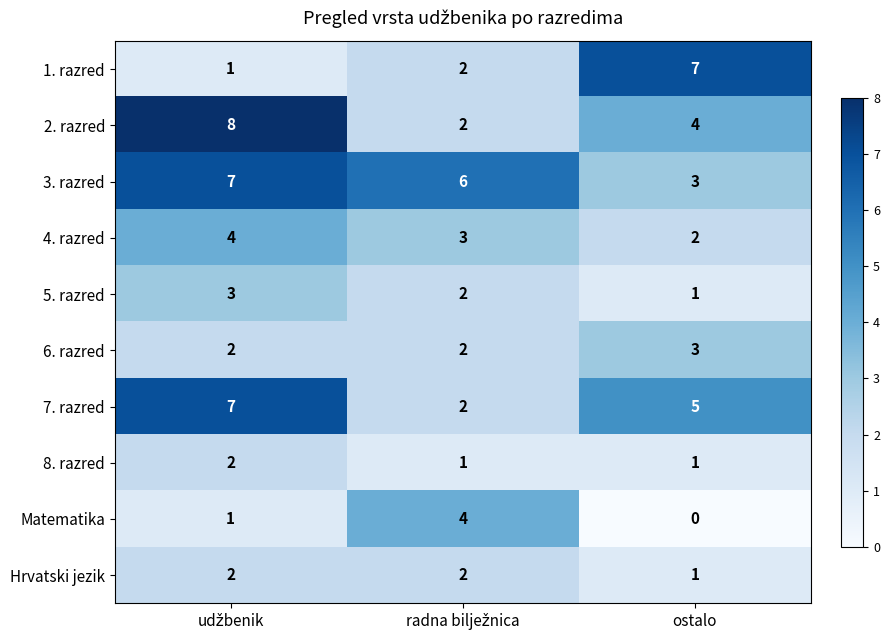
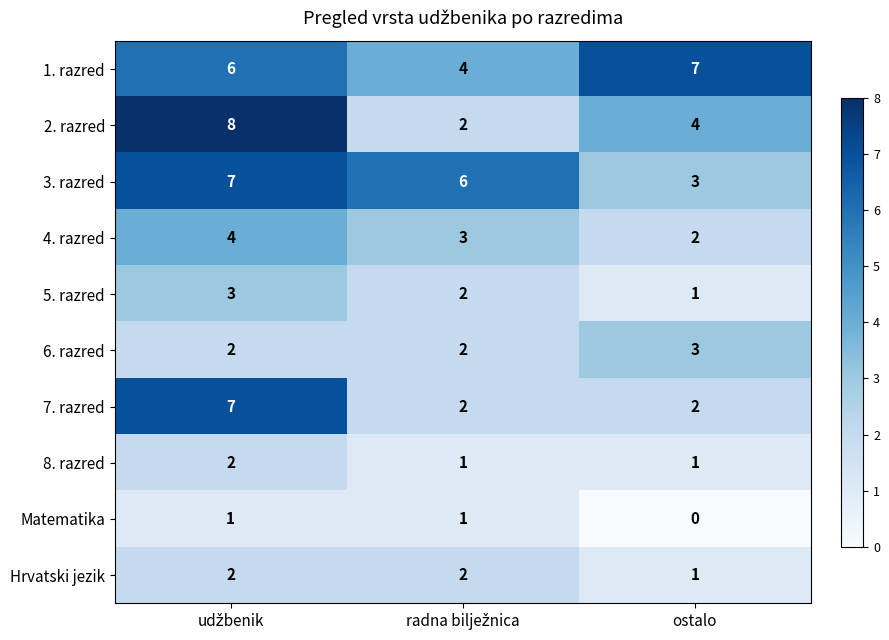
1. razred, udžbenik: 1 -> 6
1. razred, radna bilježnica: 2 -> 4
7. razred, ostalo: 5 -> 2
Matematika, radna bilježnica: 4 -> 1
